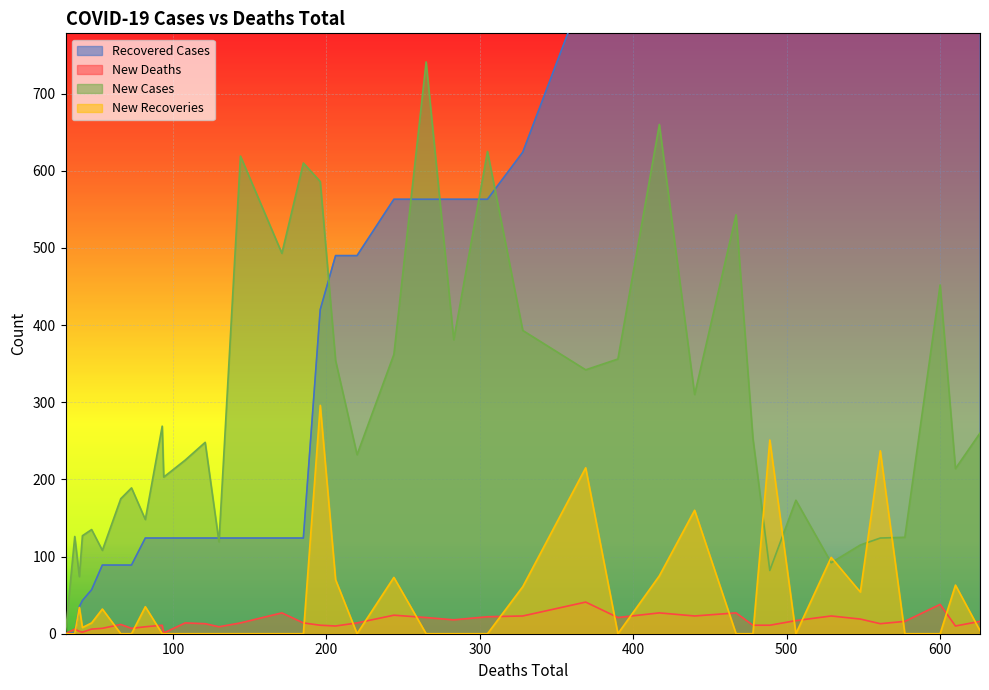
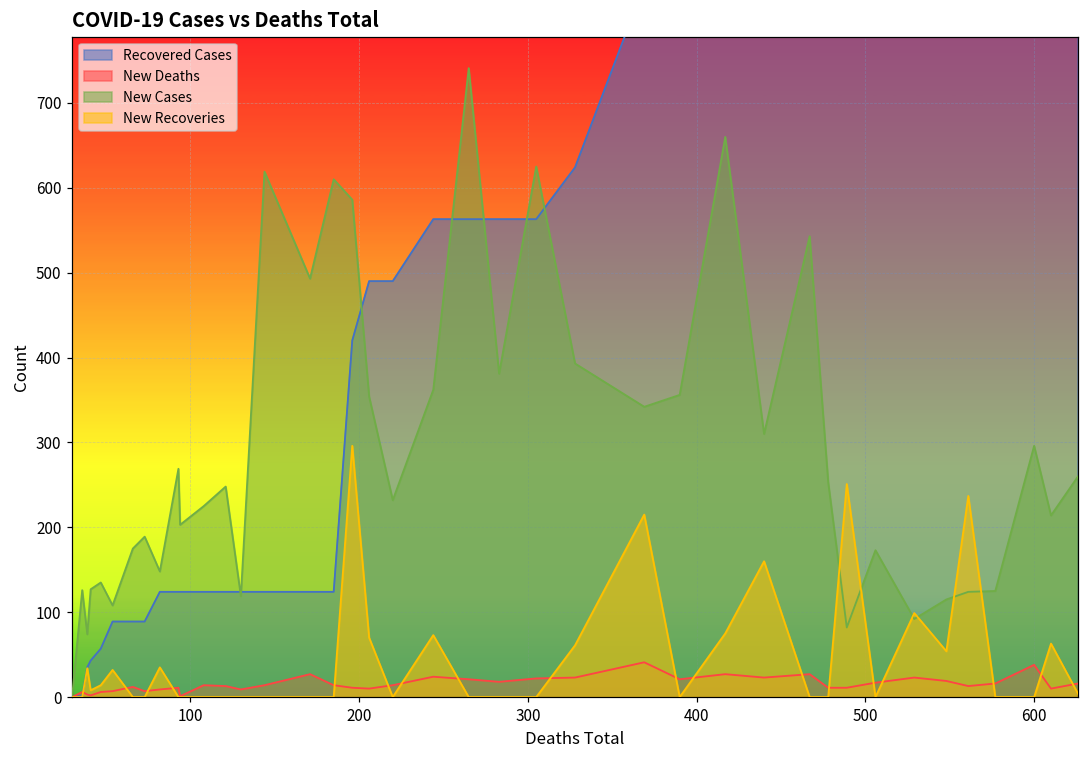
New Cases, 600: 450 -> 300
